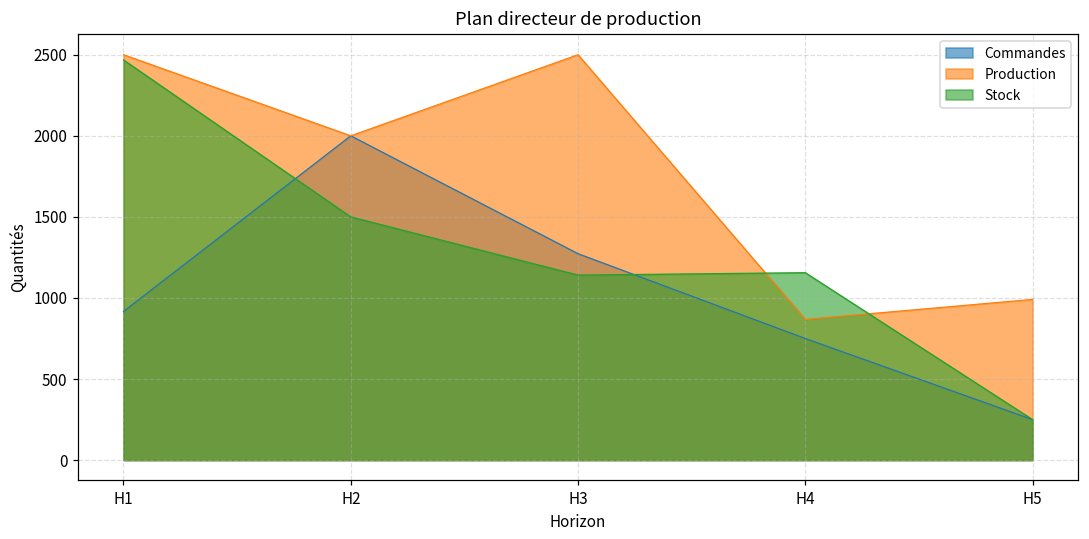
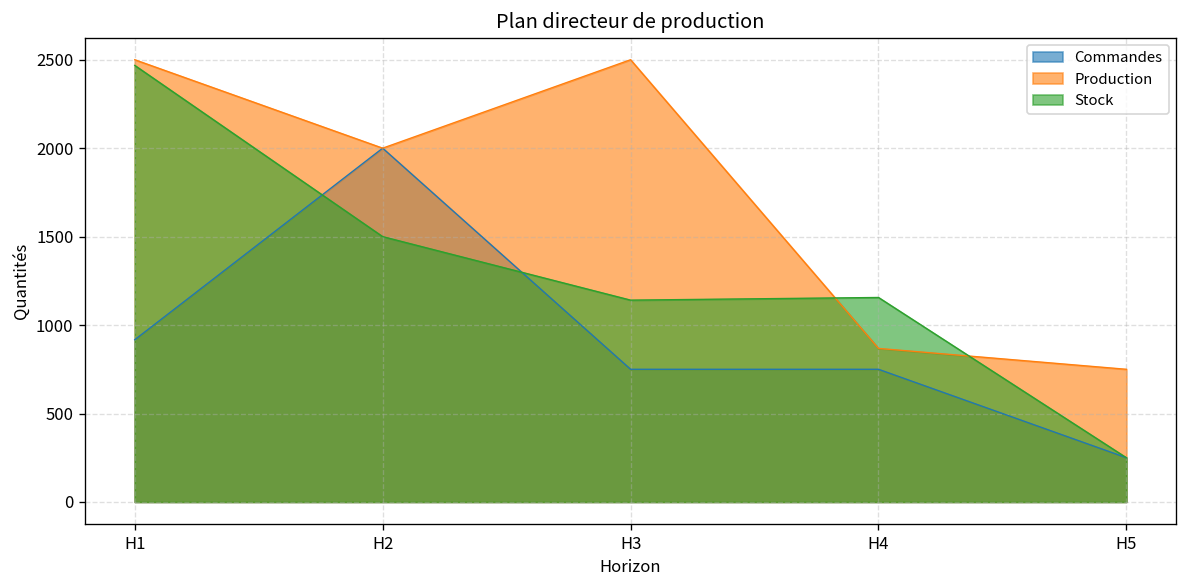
Commandes, H3: 1270 -> 750
Production, H5: 990 -> 750
